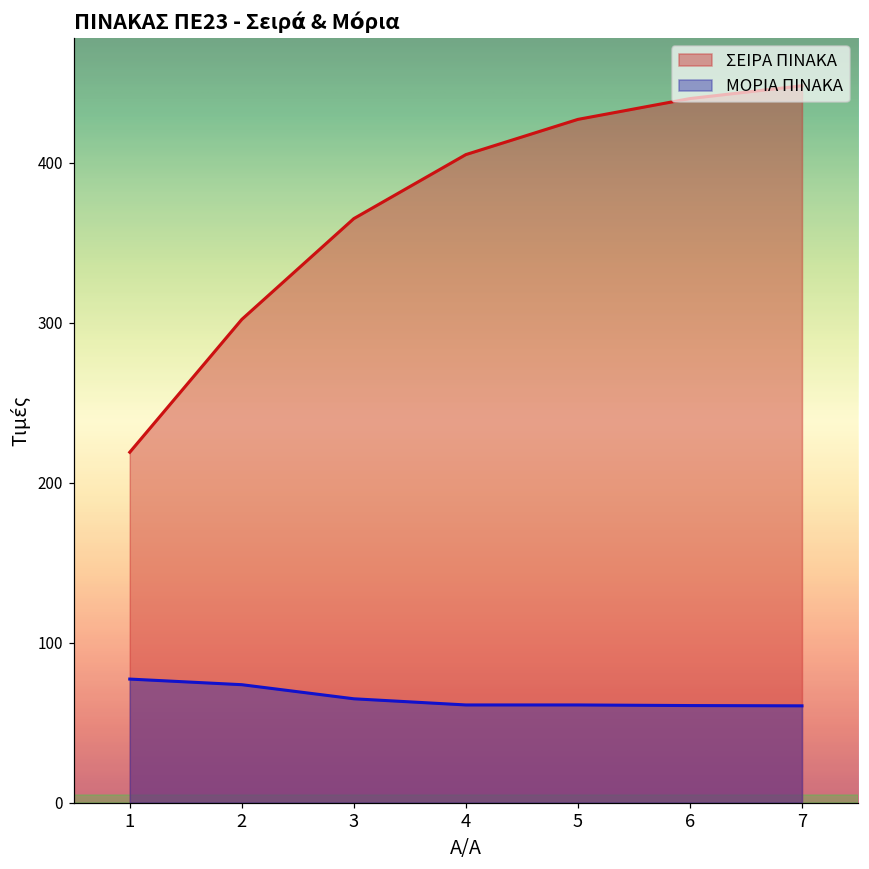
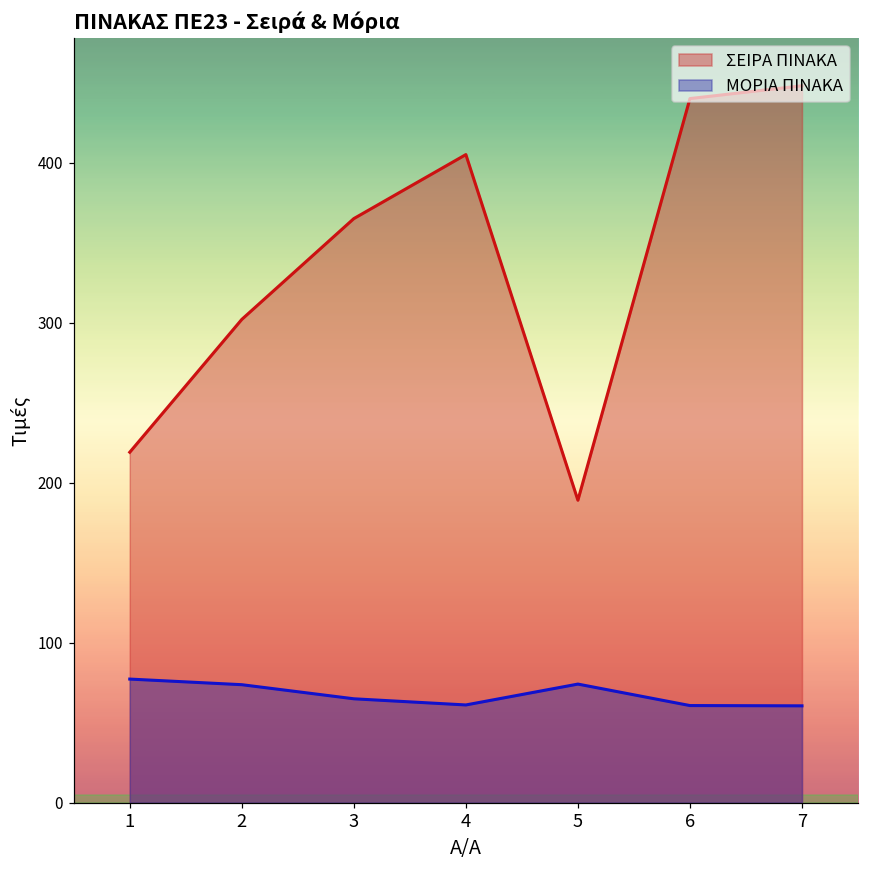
ΣΕΙΡΑ ΠΙΝΑΚΑ, 5: 427 -> 189
ΜΟΡΙΑ ΠΙΝΑΚΑ, 5: 61 -> 74
